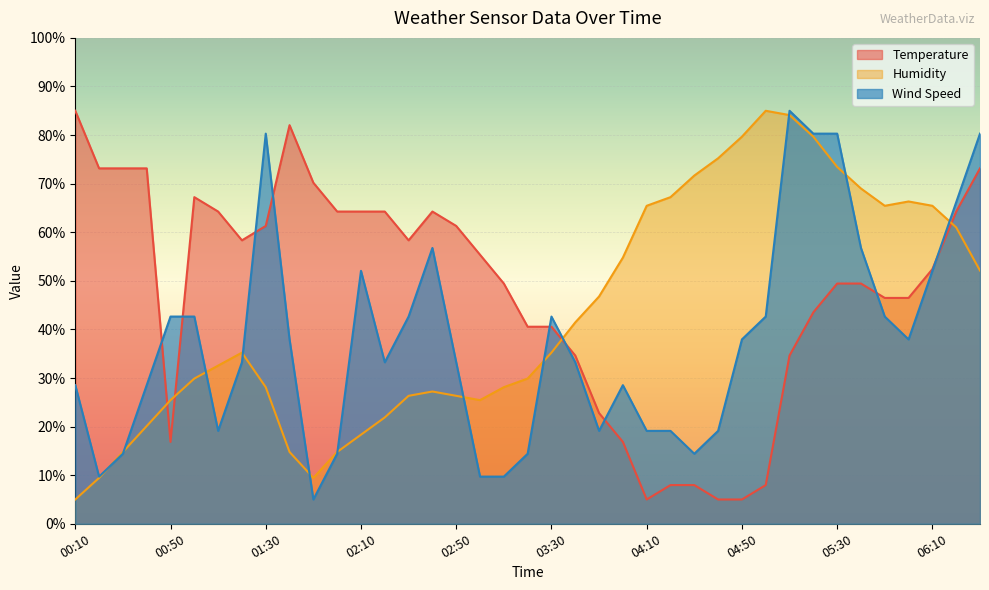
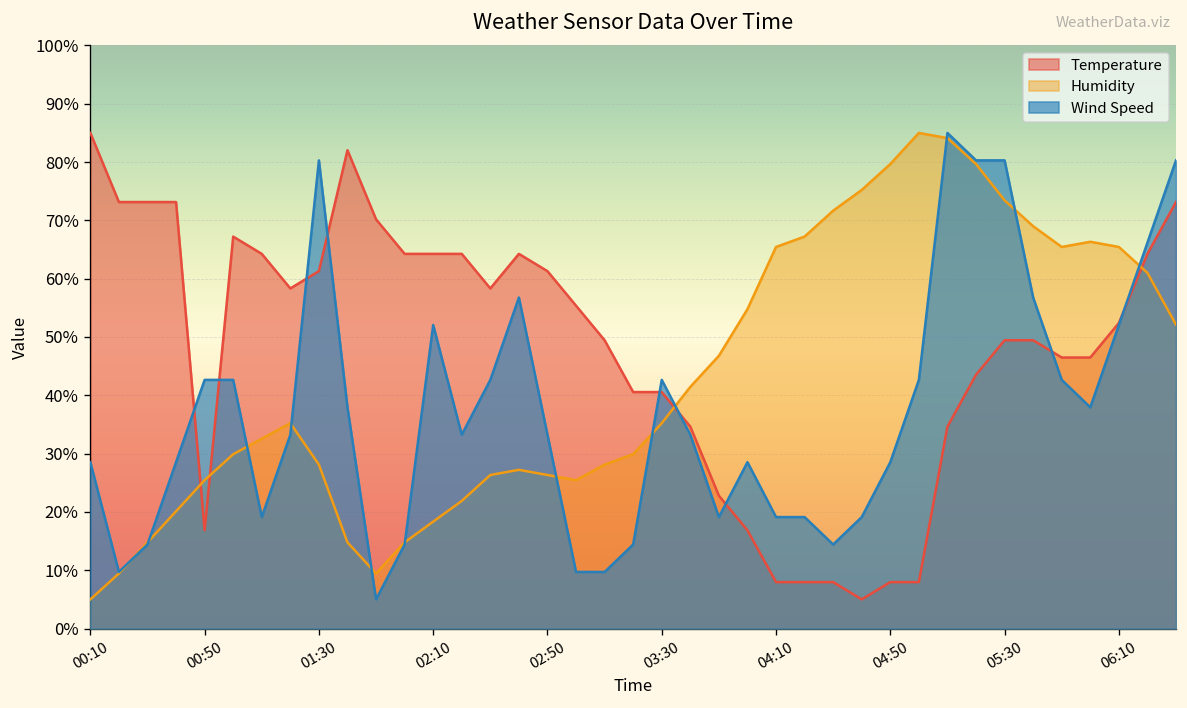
Temperature, 04:10: 5% -> 8%
Temperature, 04:50: 5% -> 8%
Wind Speed, 04:50: 38% -> 29%
